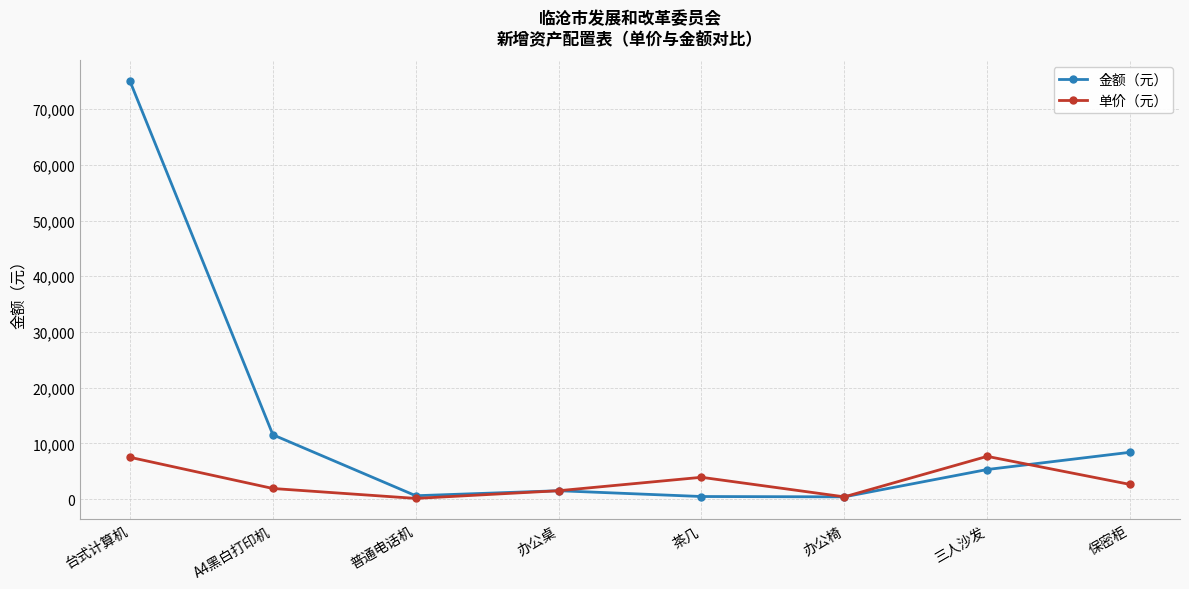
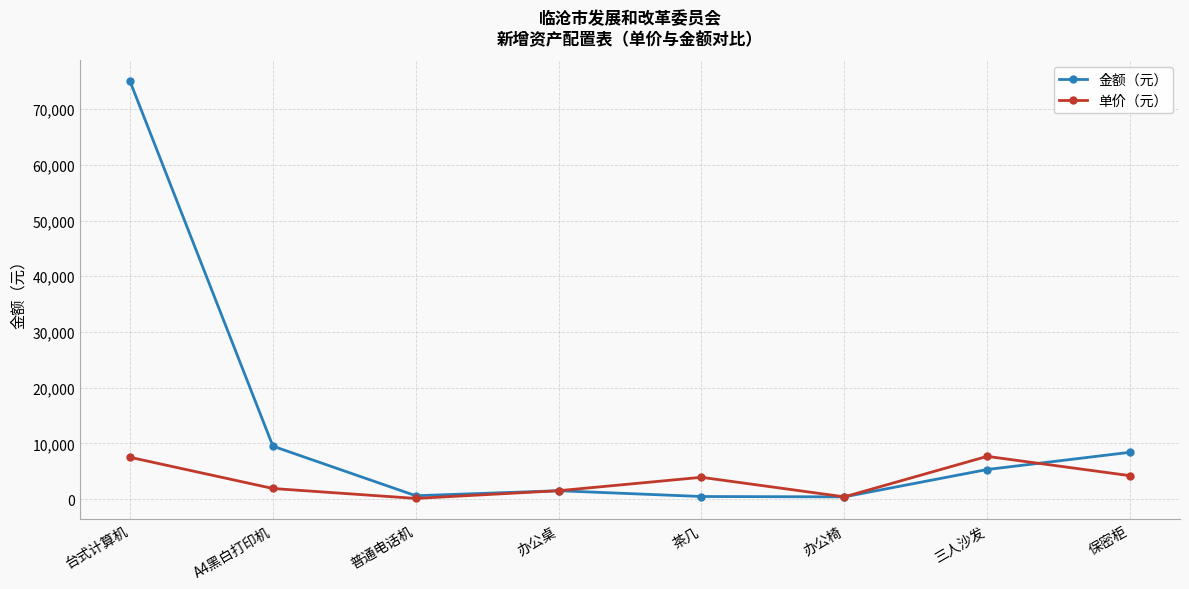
金额（元）, A4黑白打印机: 12,000 -> 10,000
单价（元）, 保密柜: 3,000 -> 4,000
